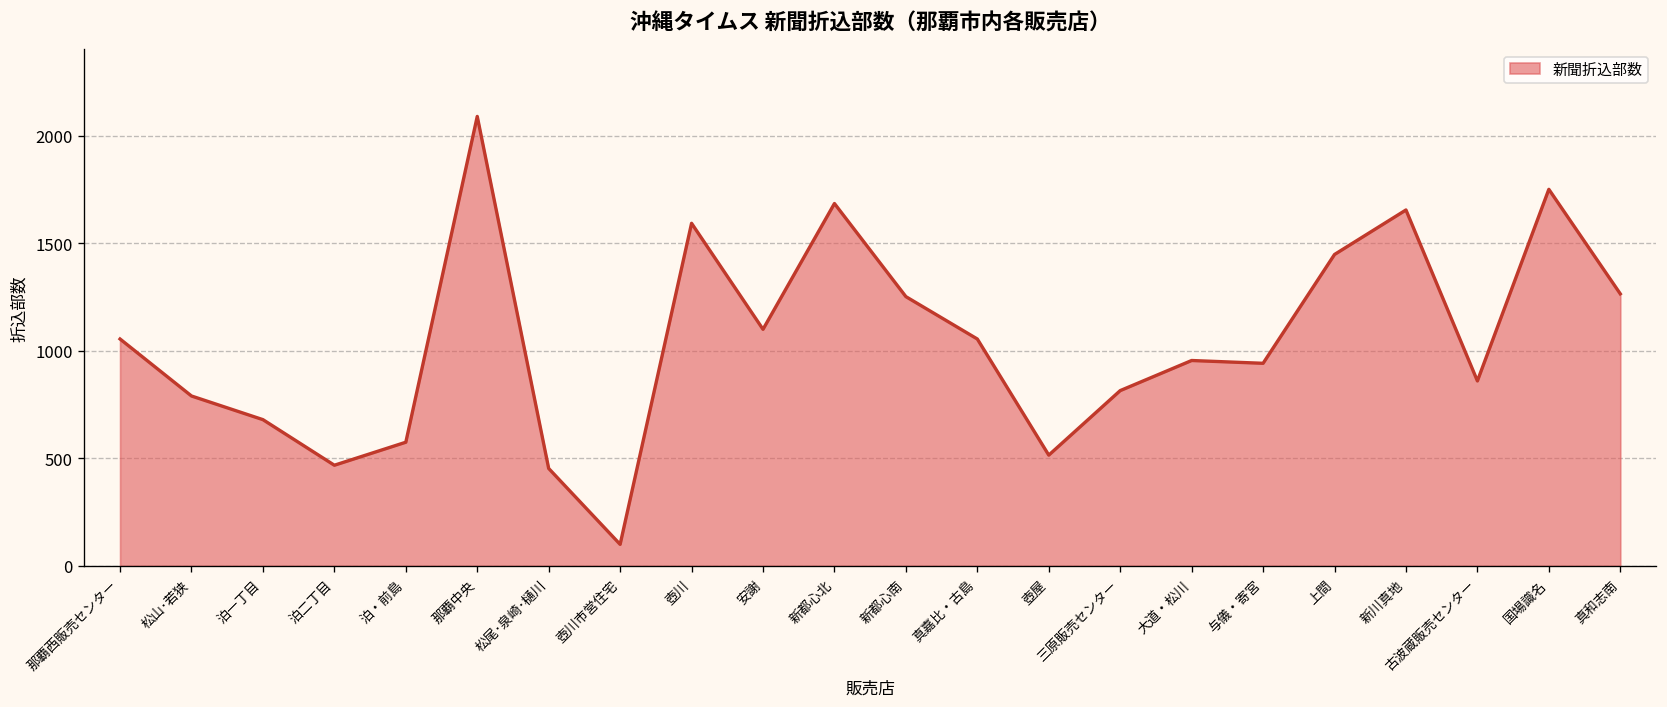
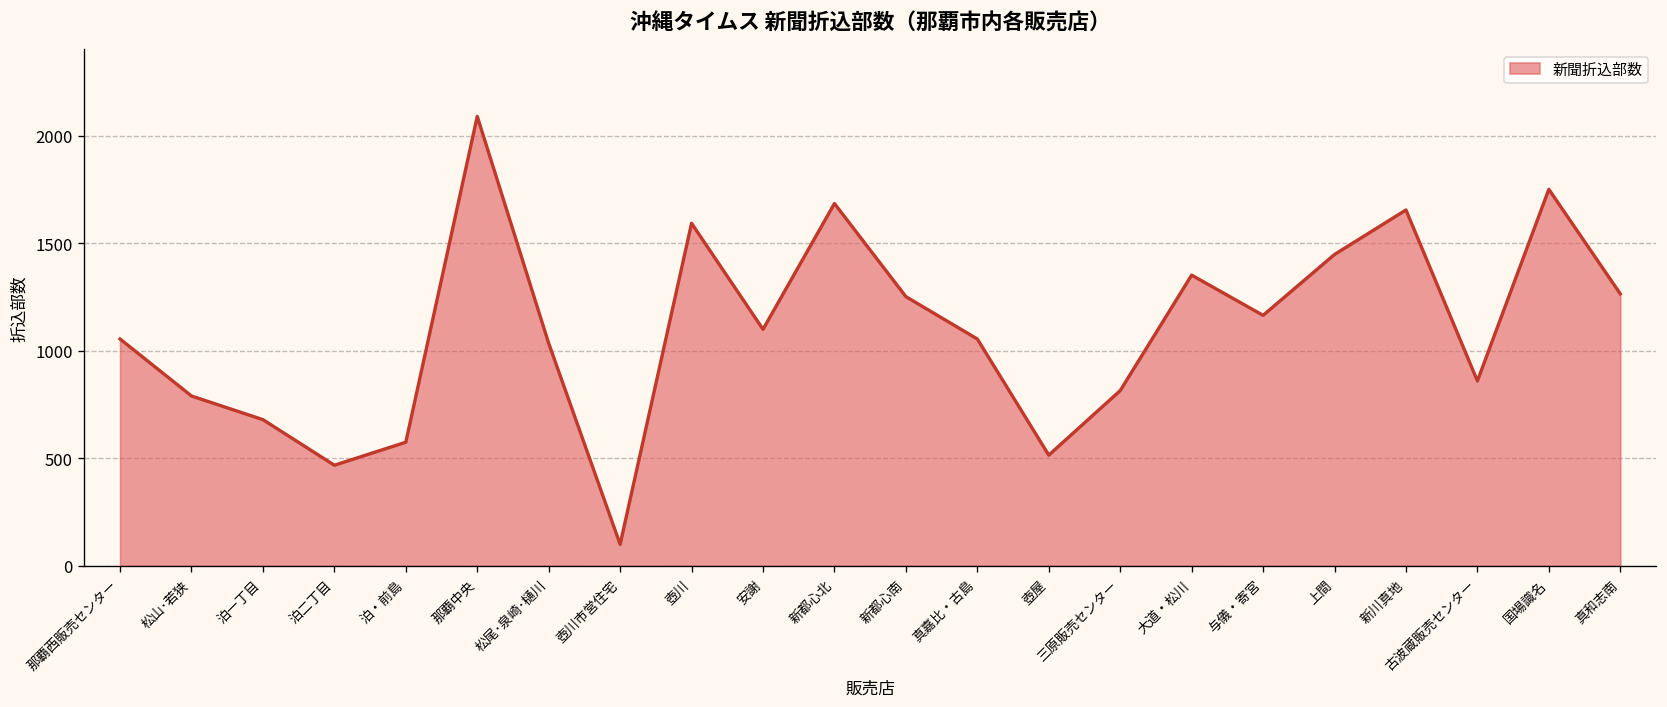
松尾･泉崎･樋川: 450 -> 1040
大道・松川: 960 -> 1350
与儀・寄宮: 940 -> 1170
